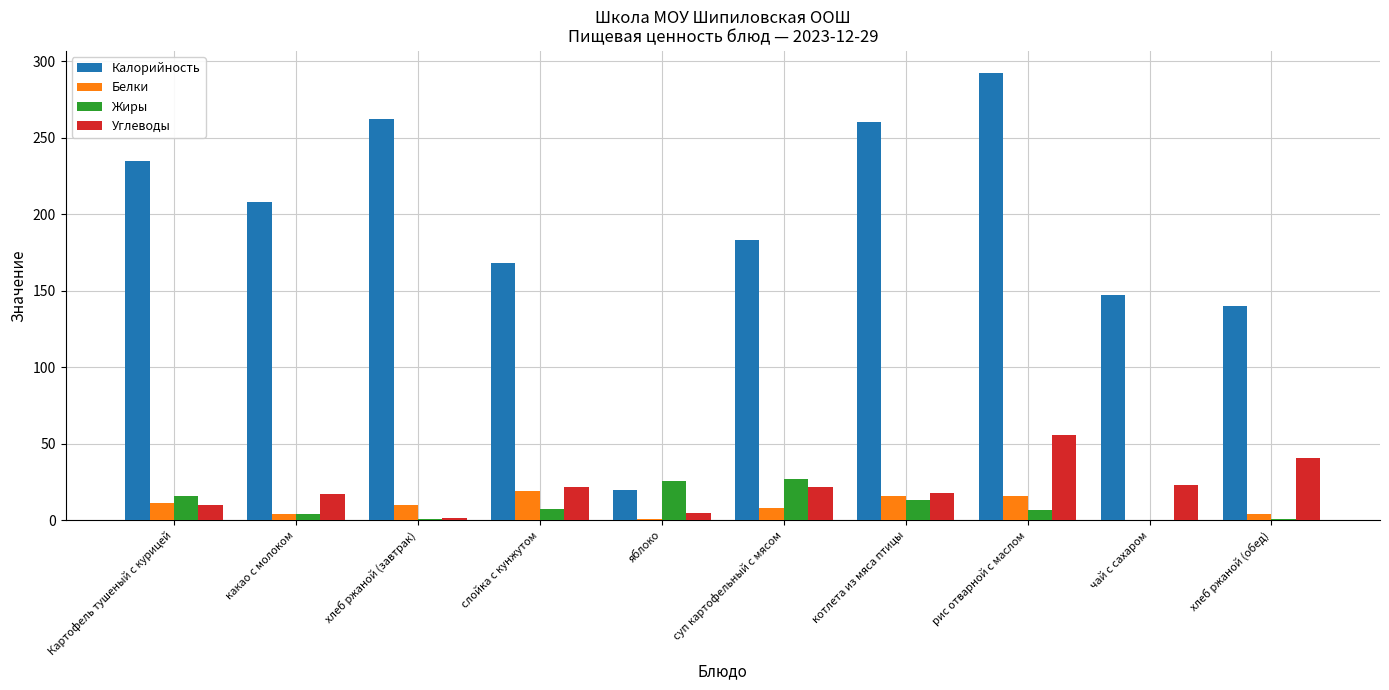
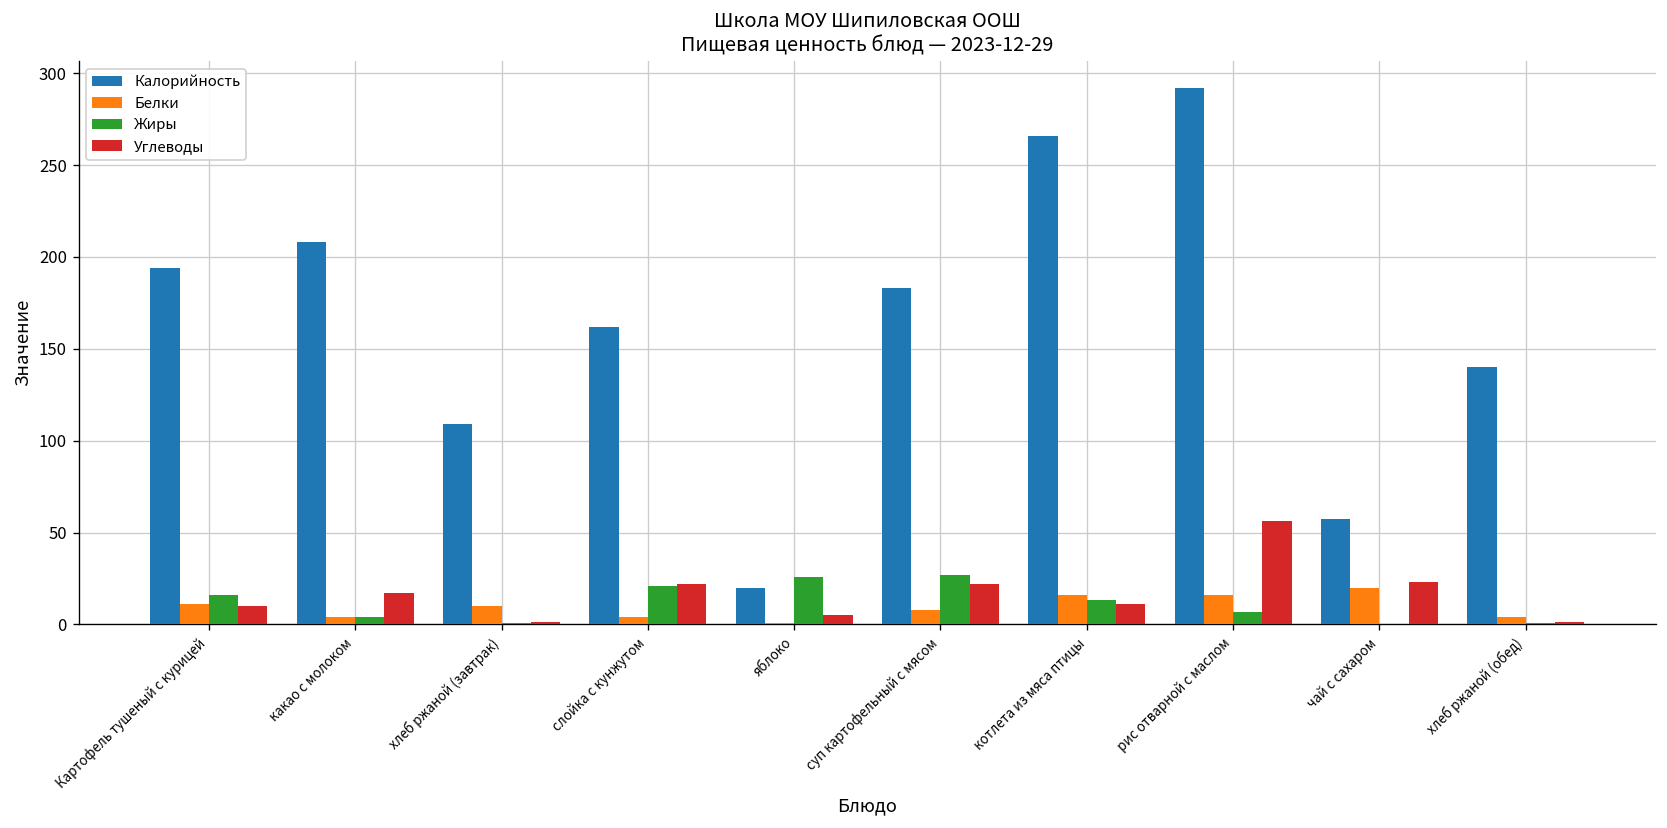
Калорийность, Картофель тушеный с курицей: 235 -> 194
Калорийность, хлеб ржаной (завтрак): 262 -> 109
Калорийность, слойка с кунжутом: 168 -> 162
Белки, слойка с кунжутом: 19 -> 4
Жиры, слойка с кунжутом: 8 -> 21
Калорийность, котлета из мяса птицы: 260 -> 266
Углеводы, котлета из мяса птицы: 18 -> 11
Калорийность, чай с сахаром: 147 -> 57
Белки, чай с сахаром: 0 -> 20
Углеводы, хлеб ржаной (обед): 41 -> 1
